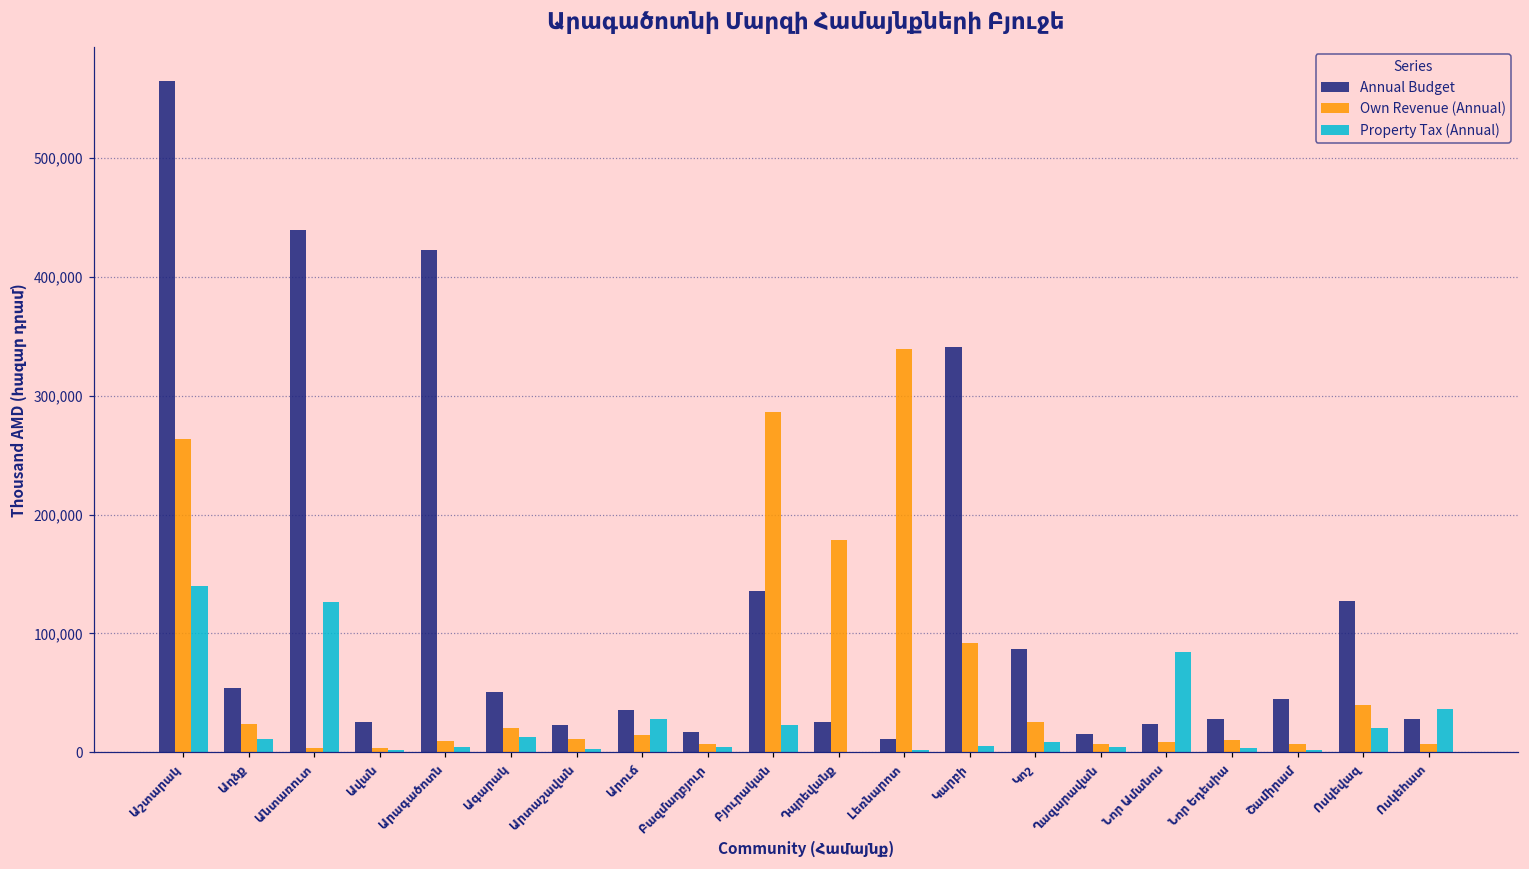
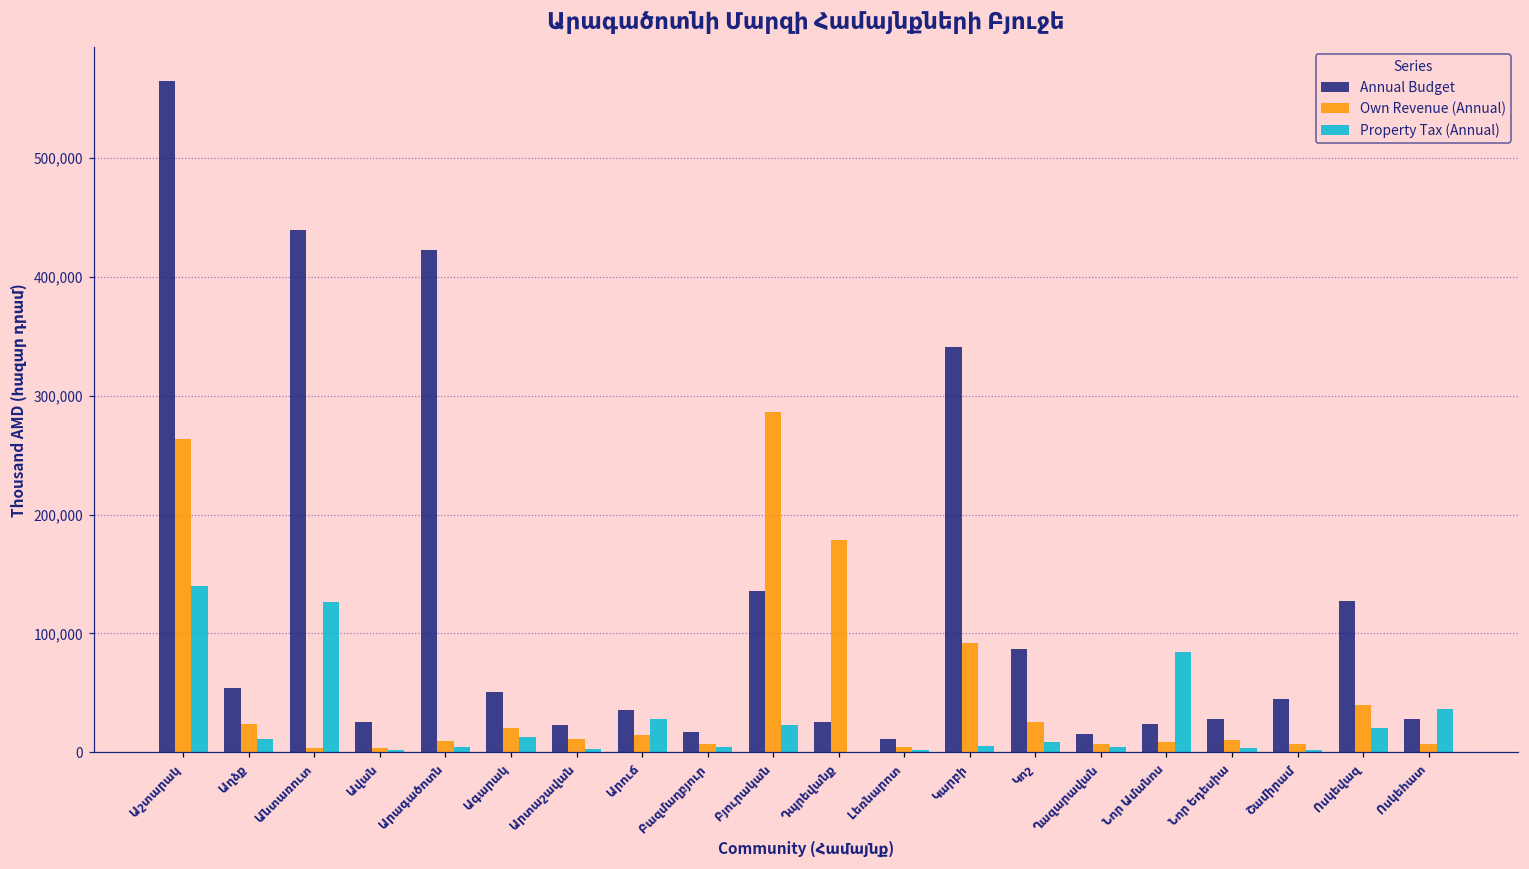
Own Revenue (Annual), Լեռնարոտ: 339,000 -> 4,000
